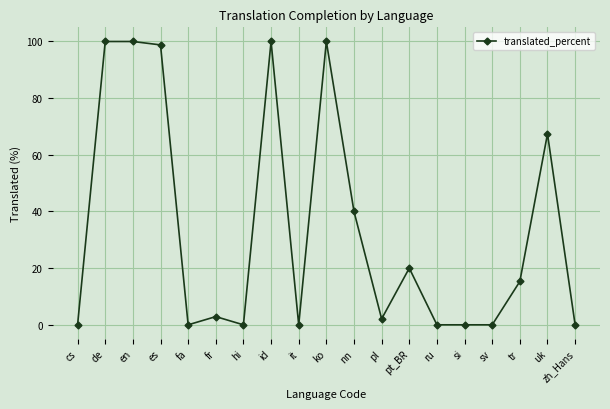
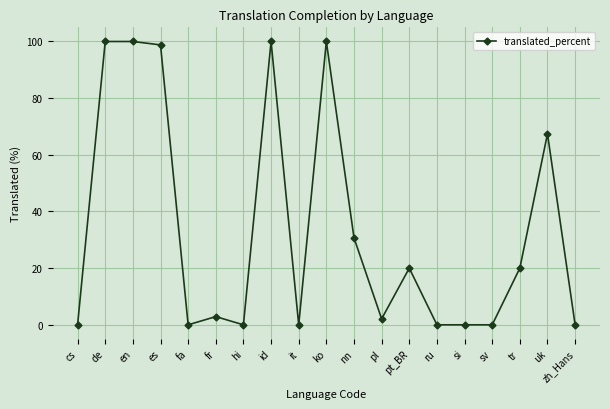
nn: 40 -> 31
tr: 15 -> 20
